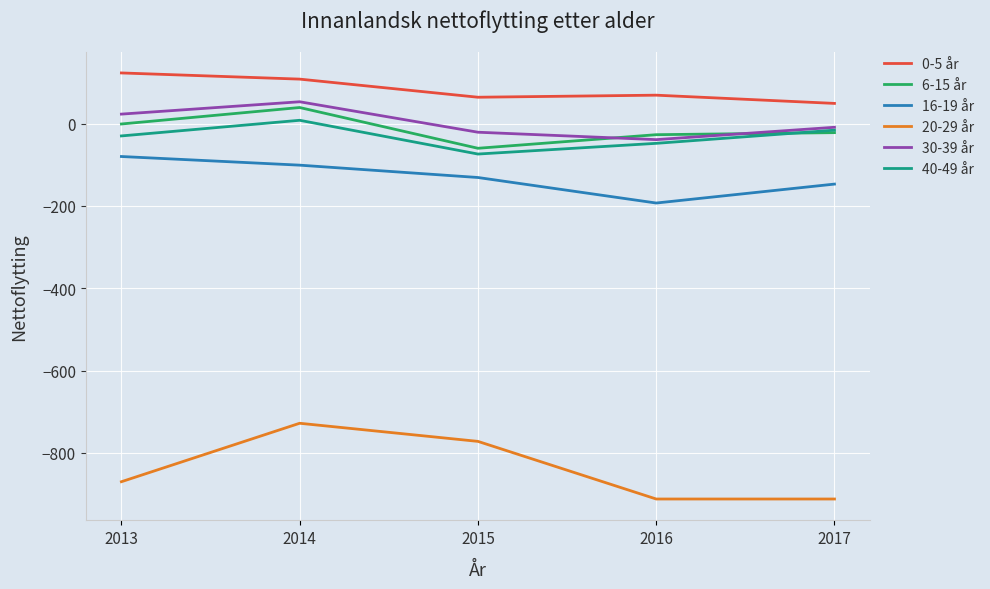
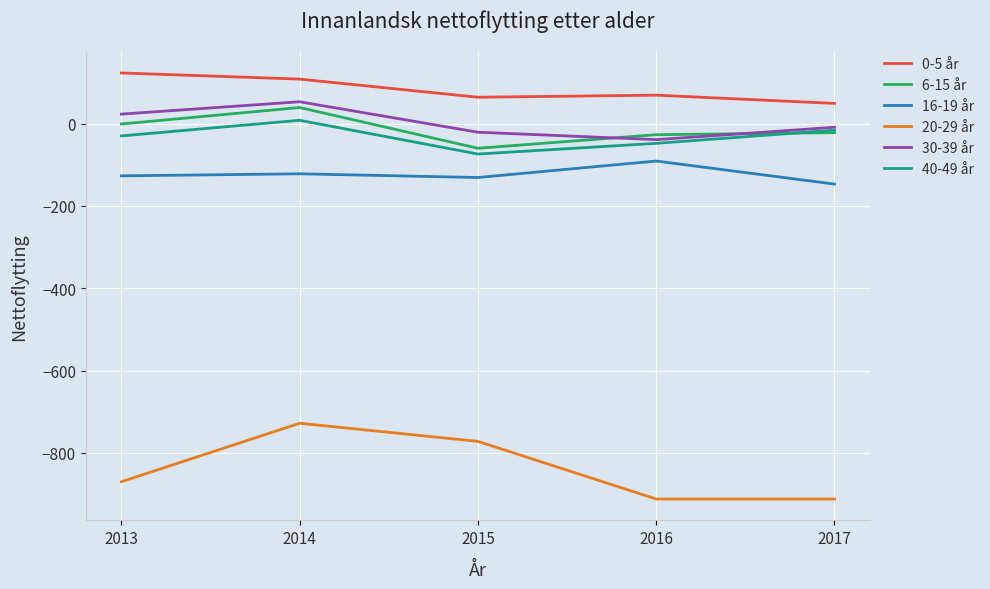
16-19 år, 2013: -80 -> -130
16-19 år, 2014: -100 -> -120
16-19 år, 2016: -190 -> -90
